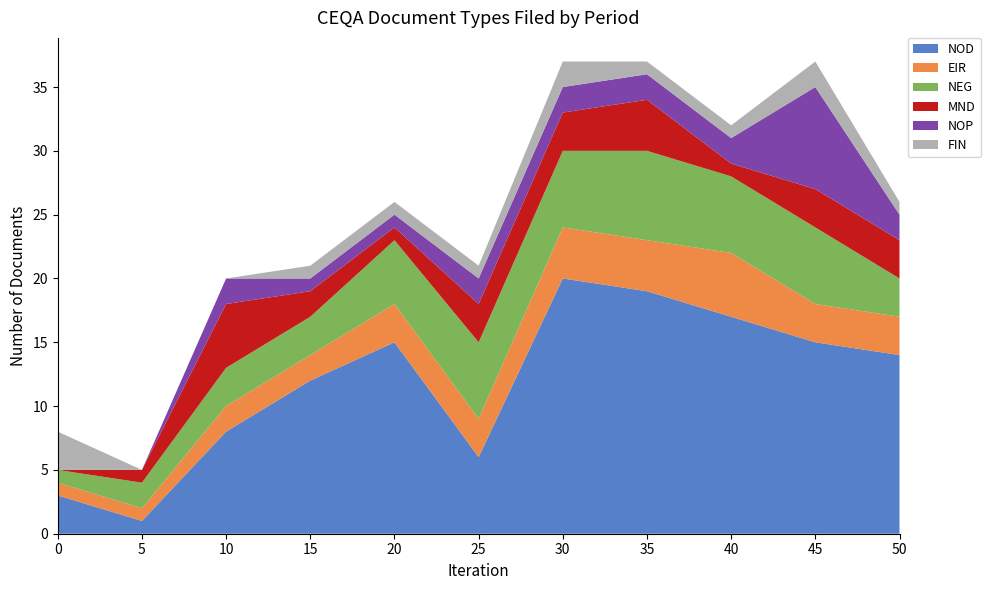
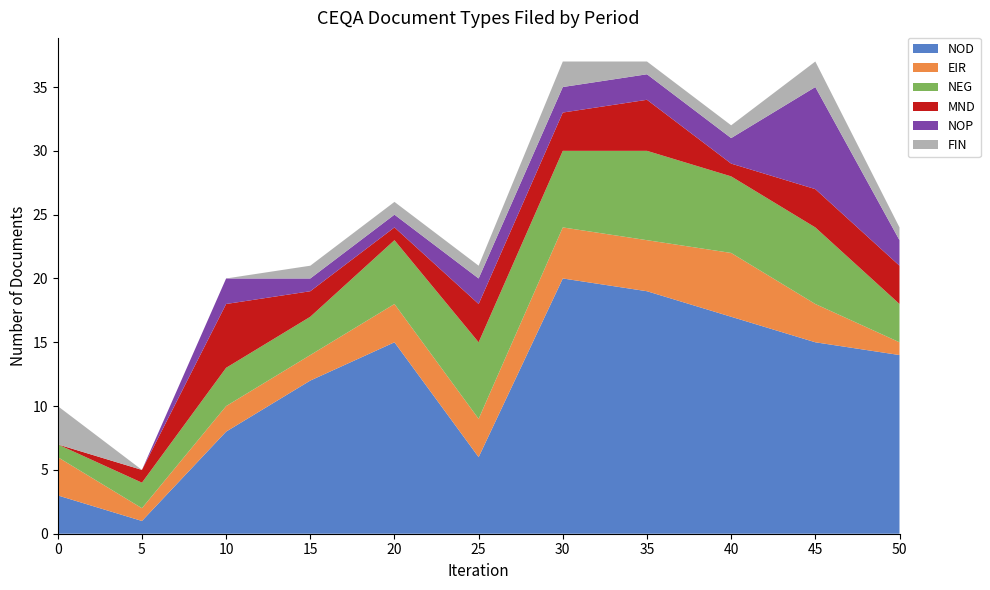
EIR, 0: 1 -> 3
EIR, 50: 3 -> 1
